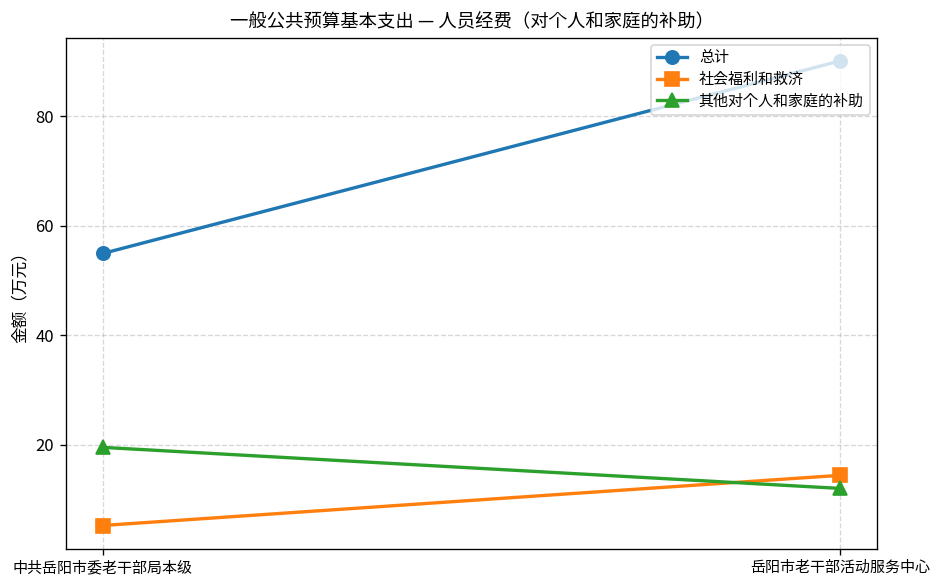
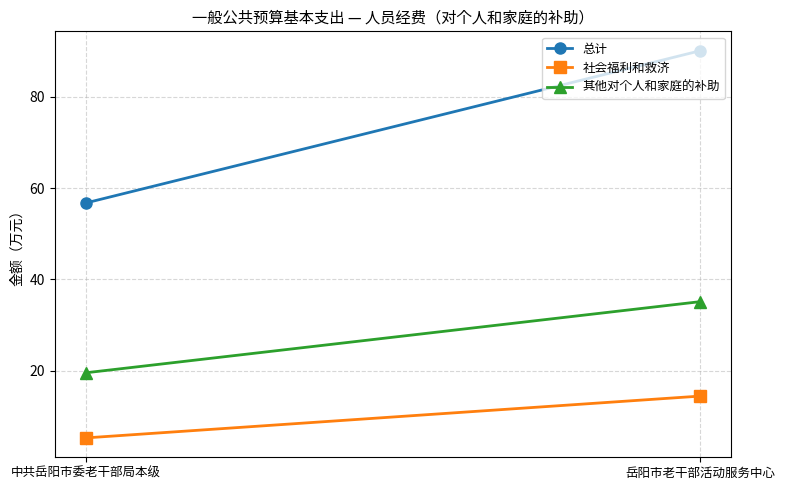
总计, 中共岳阳市委老干部局本级: 55 -> 57
其他对个人和家庭的补助, 岳阳市老干部活动服务中心: 12 -> 35
